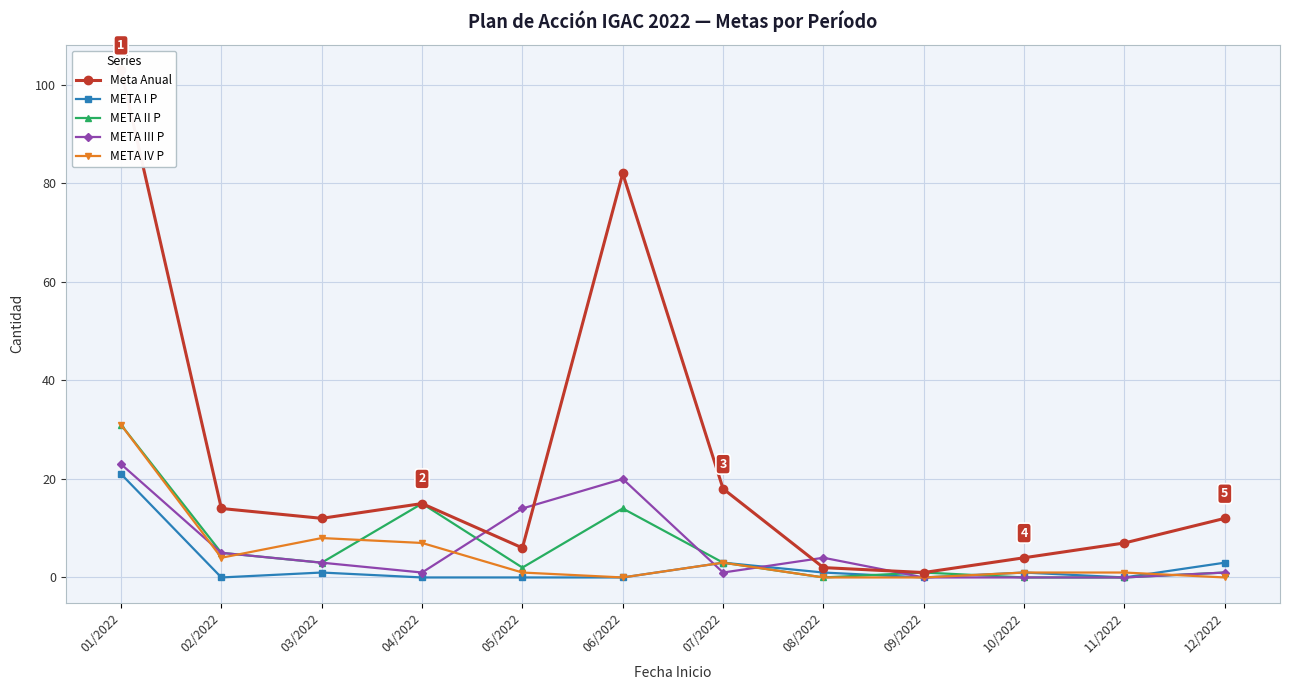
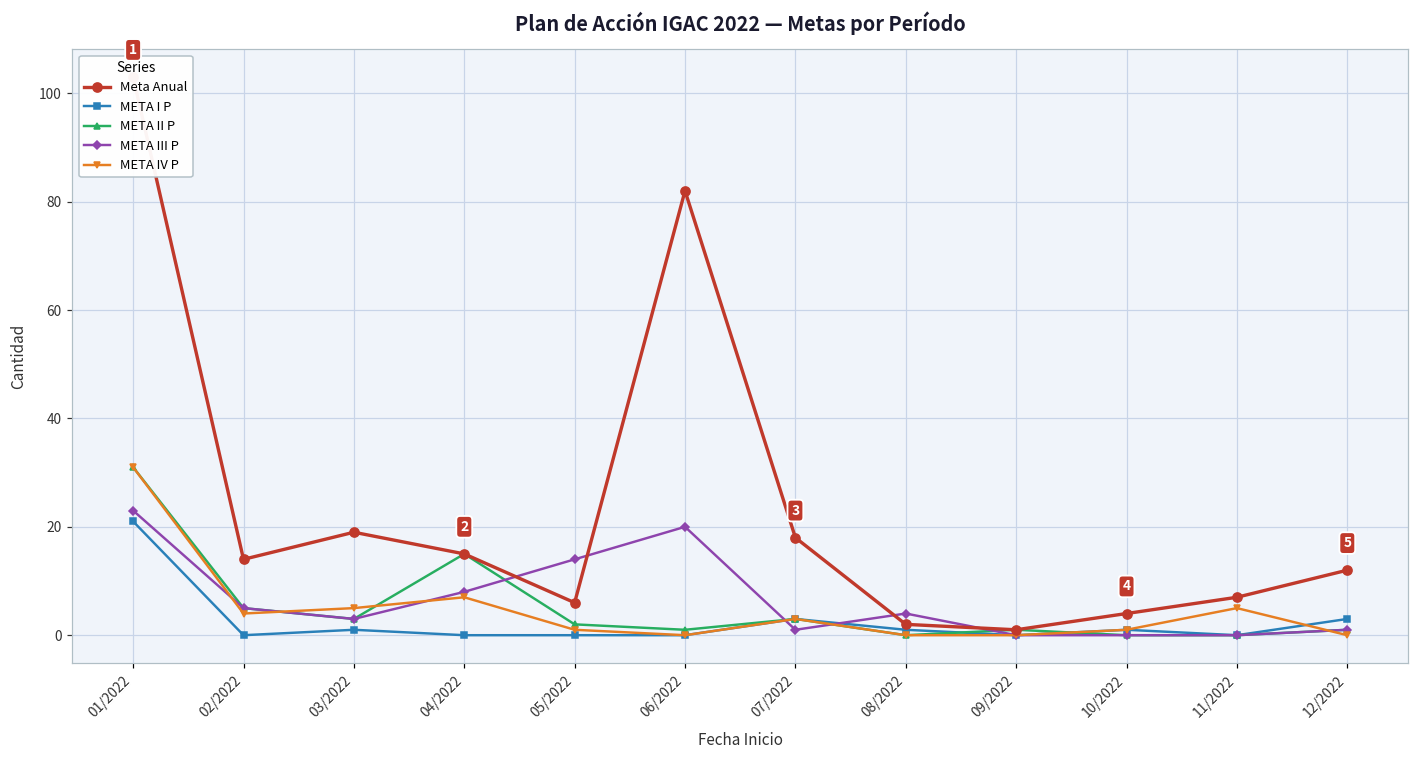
Meta Anual, 03/2022: 12 -> 19
META IV P, 03/2022: 8 -> 5
META III P, 04/2022: 1 -> 8
META II P, 06/2022: 14 -> 1
META IV P, 11/2022: 1 -> 5
